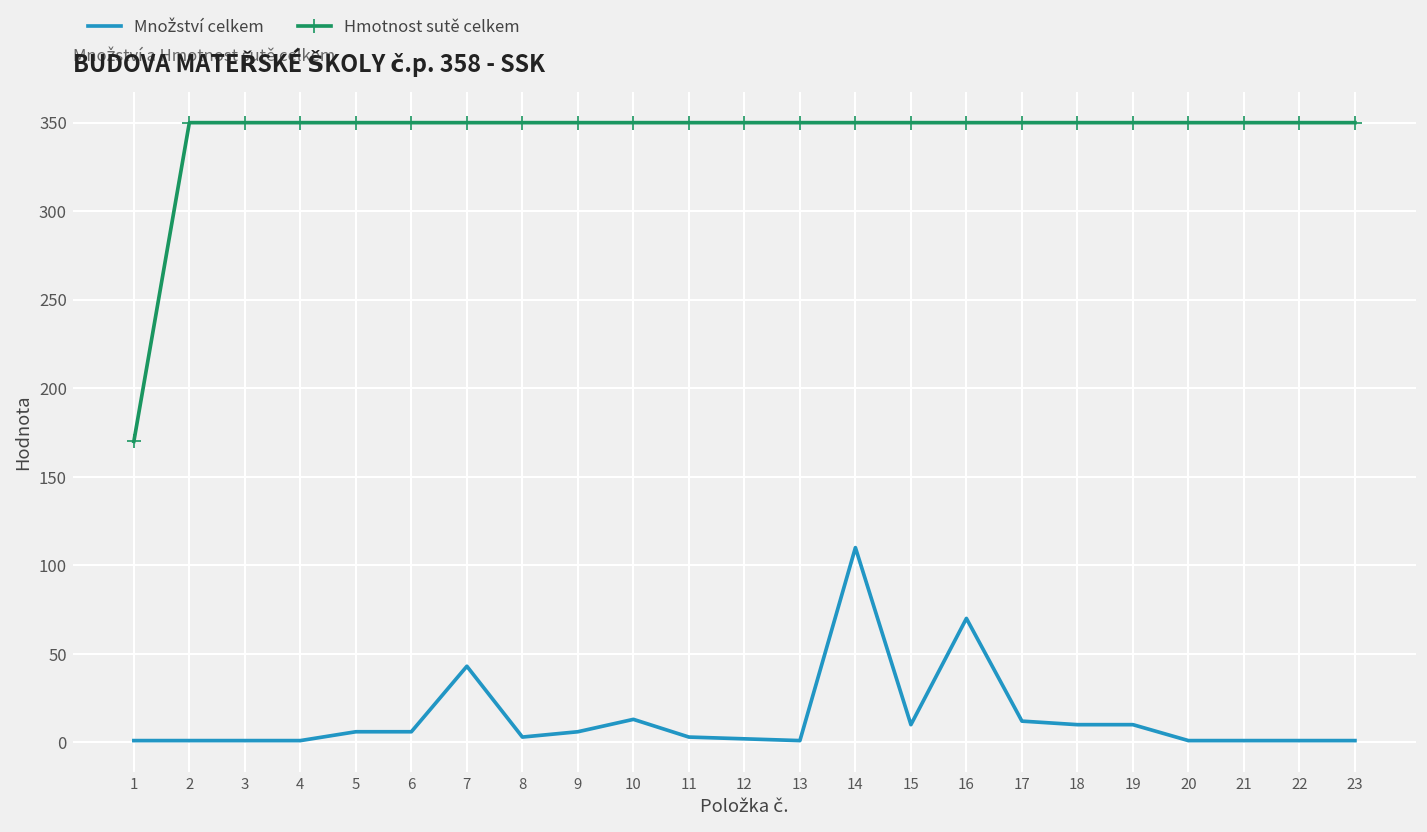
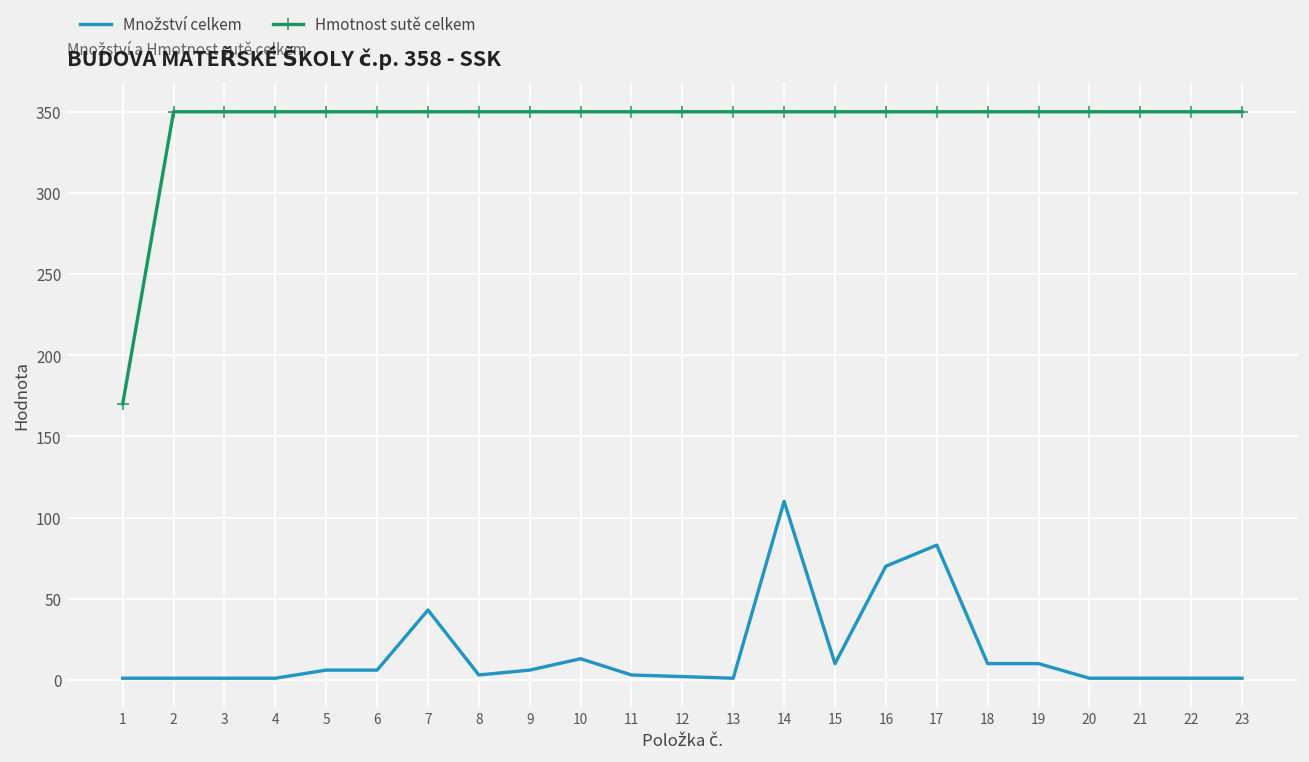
Množství celkem, 17: 12 -> 83
